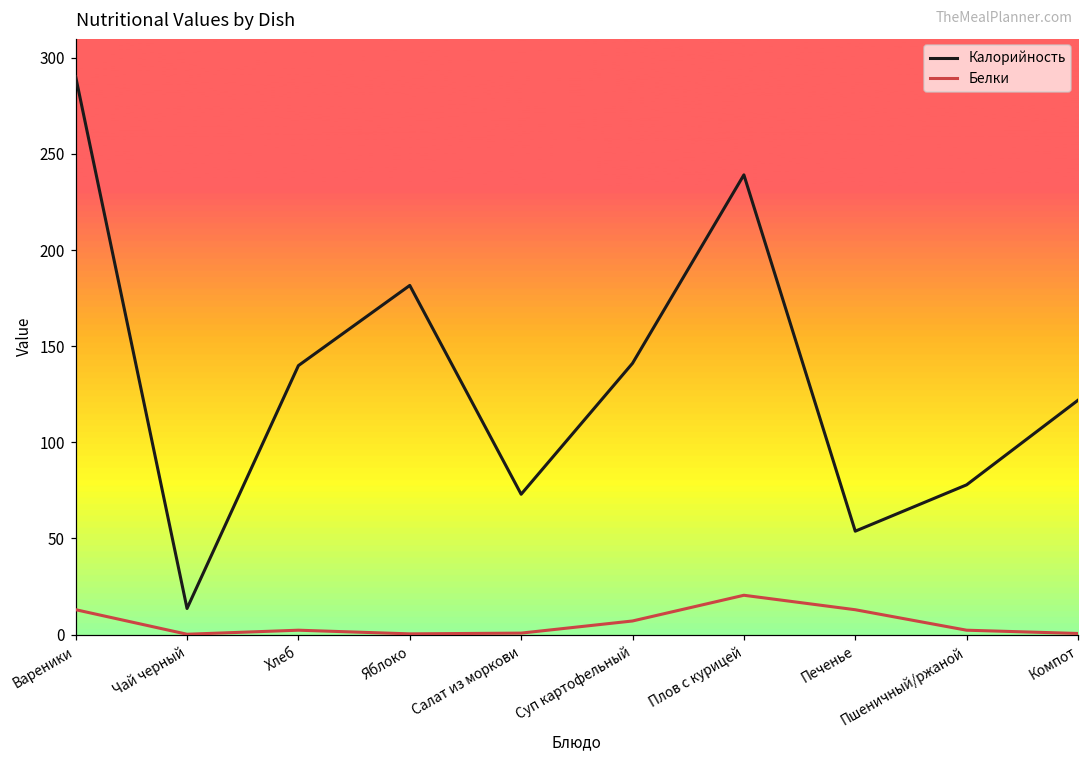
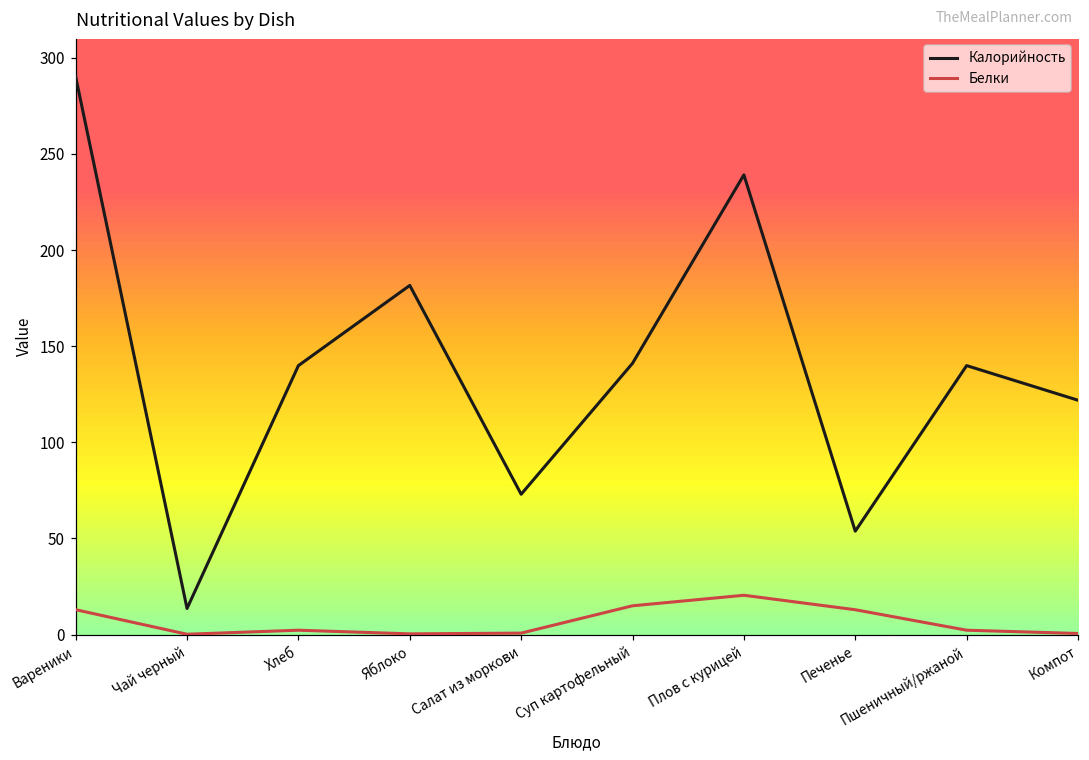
Белки, Суп картофельный: 7 -> 15
Калорийность, Пшеничный/ржаной: 78 -> 140
